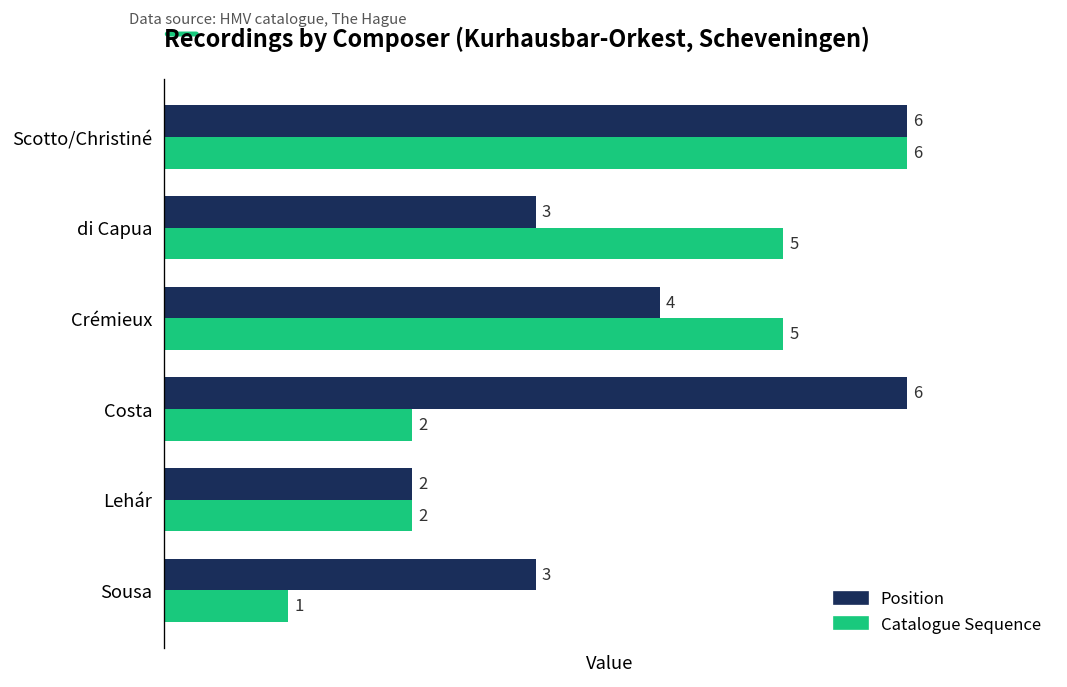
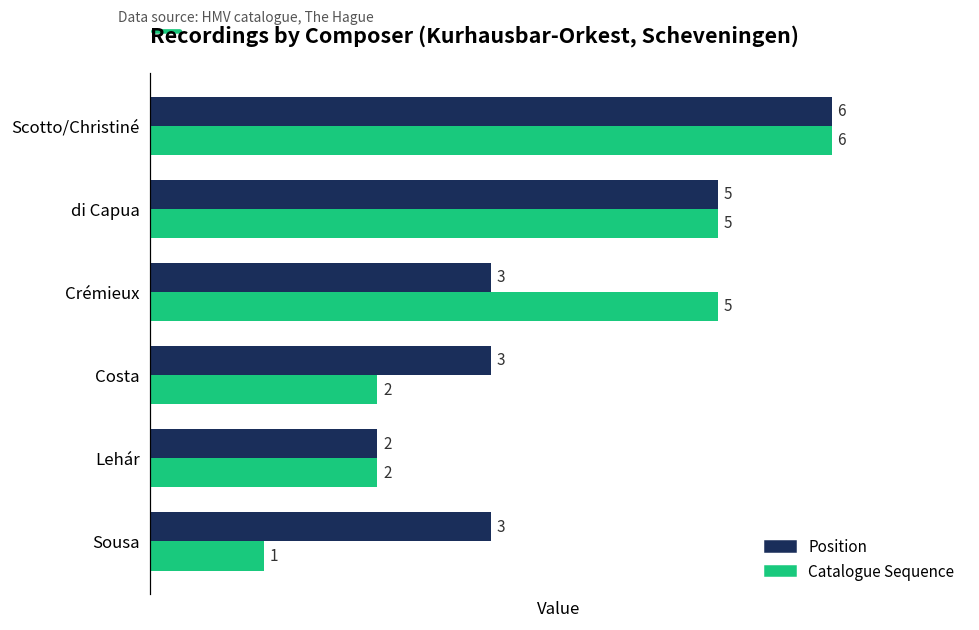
Position, di Capua: 3 -> 5
Position, Crémieux: 4 -> 3
Position, Costa: 6 -> 3
